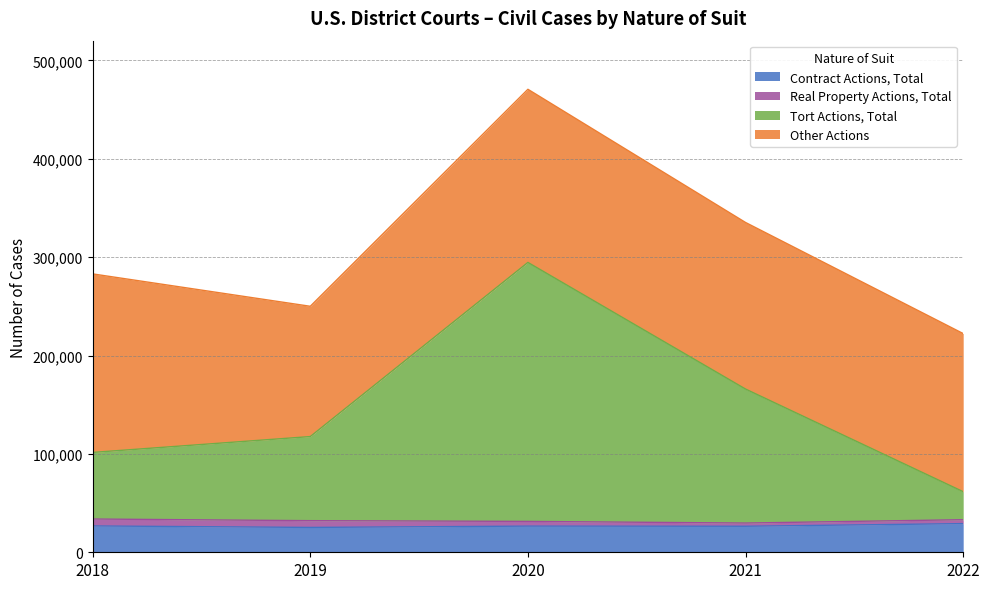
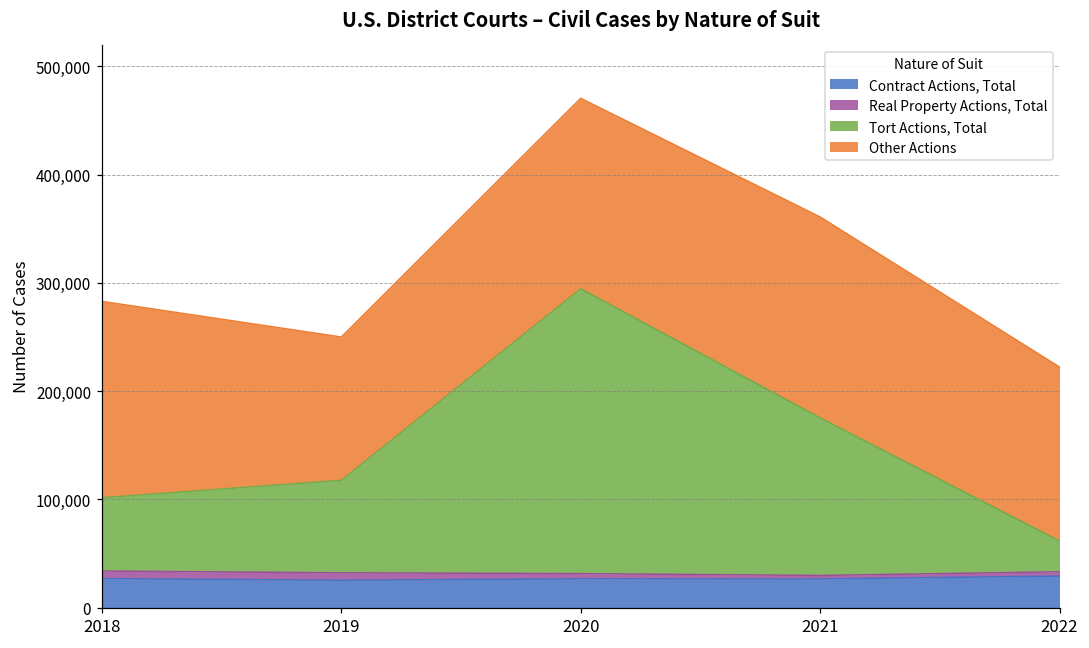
Tort Actions, Total, 2021: 140,000 -> 150,000
Other Actions, 2021: 170,000 -> 190,000
